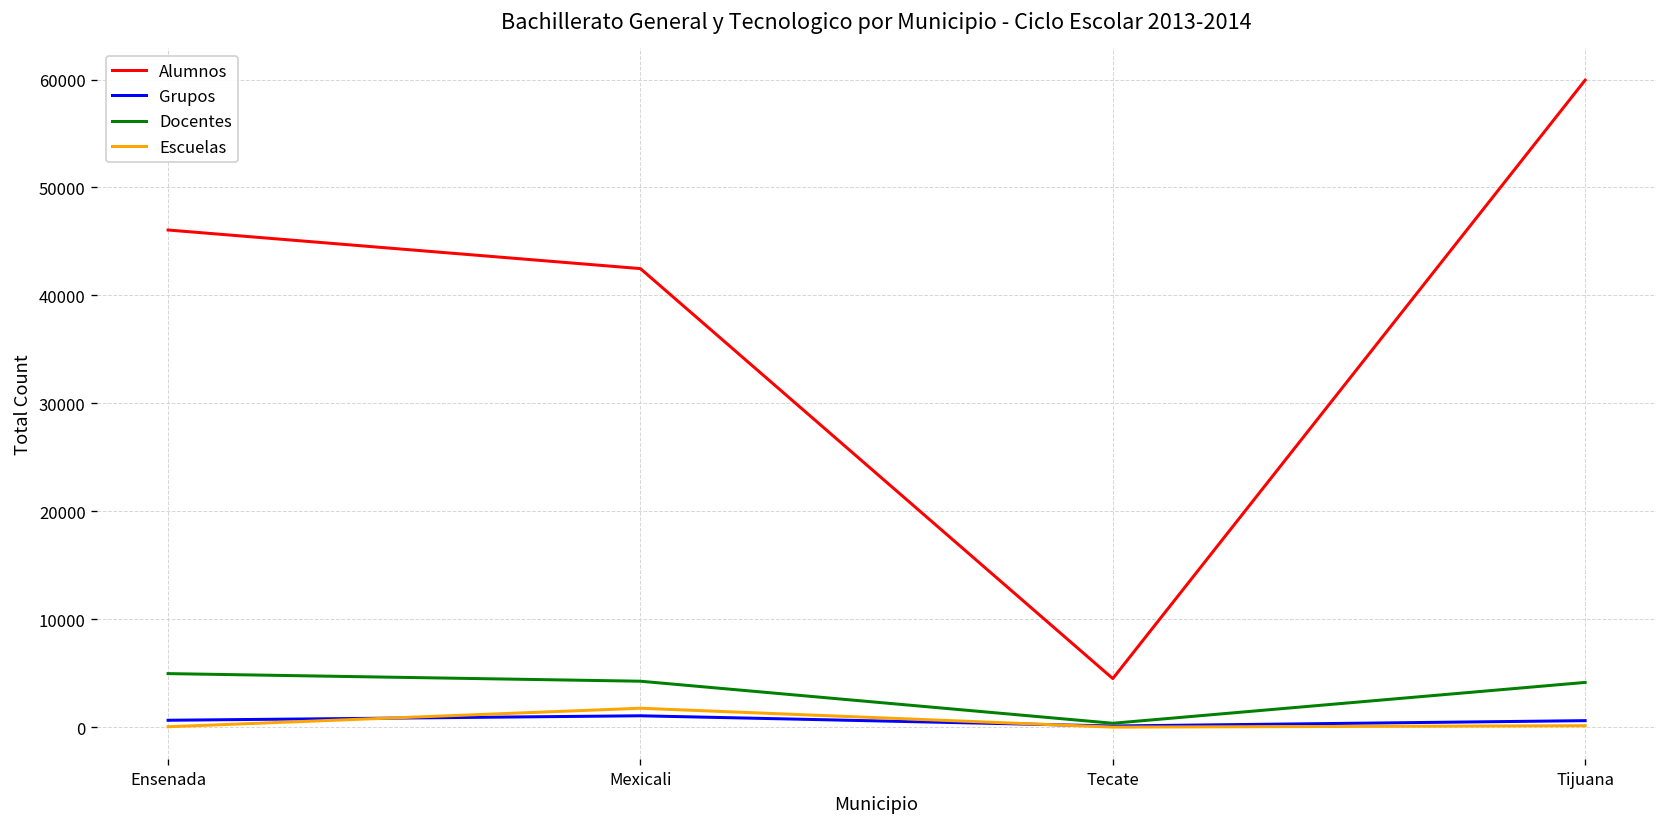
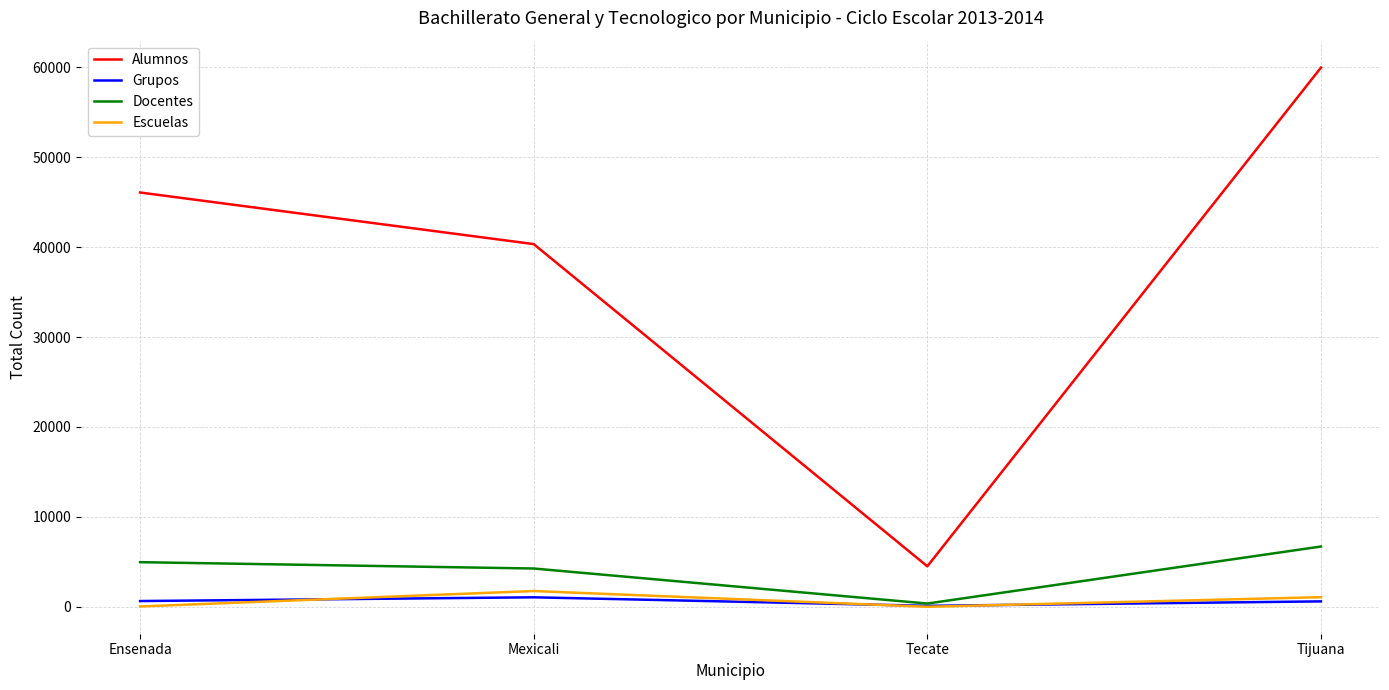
Alumnos, Mexicali: 42000 -> 40000
Docentes, Tijuana: 4000 -> 7000
Escuelas, Tijuana: 0 -> 1000
